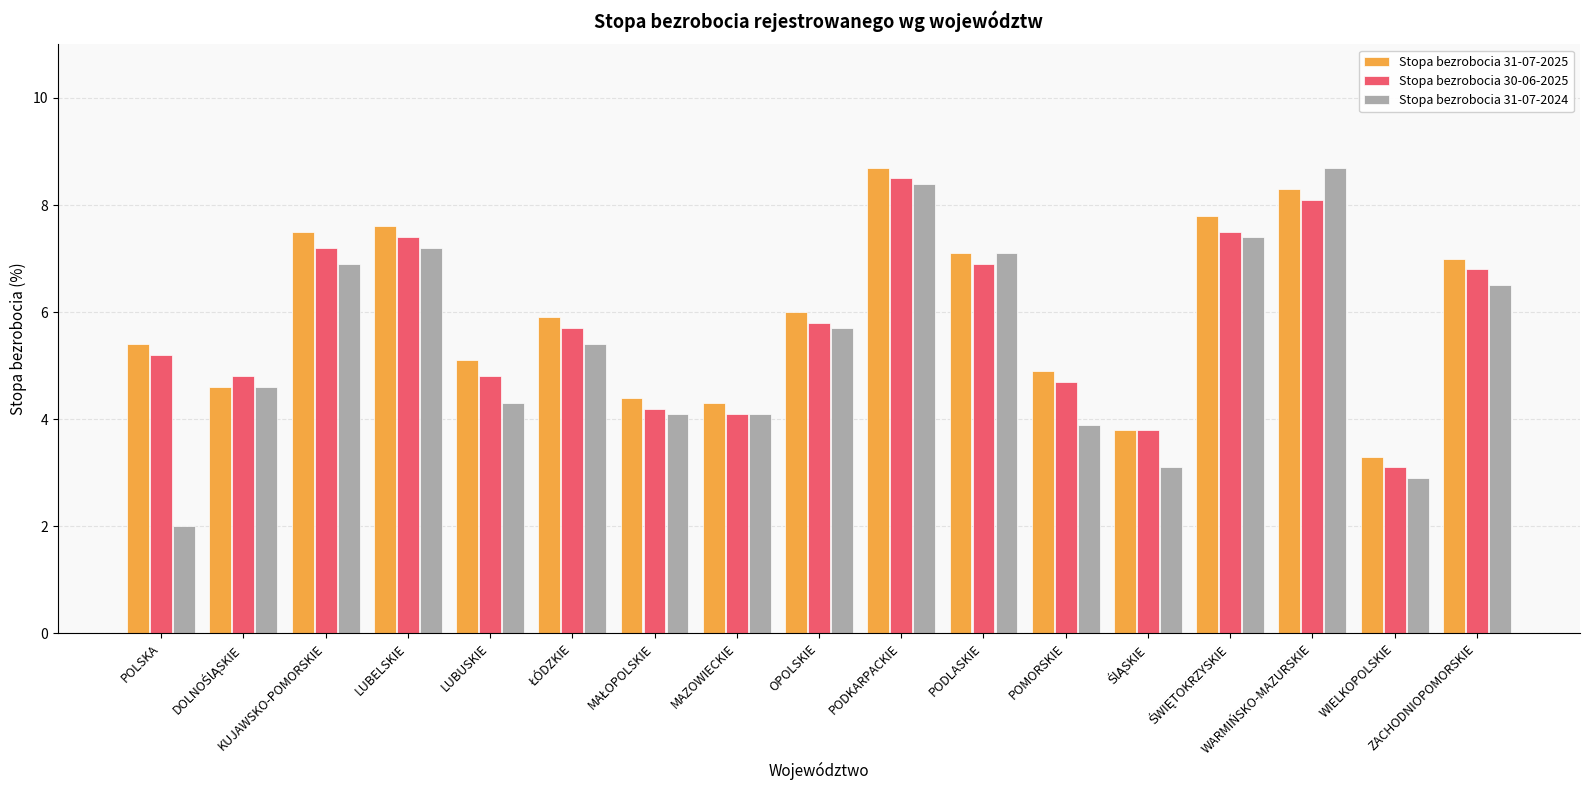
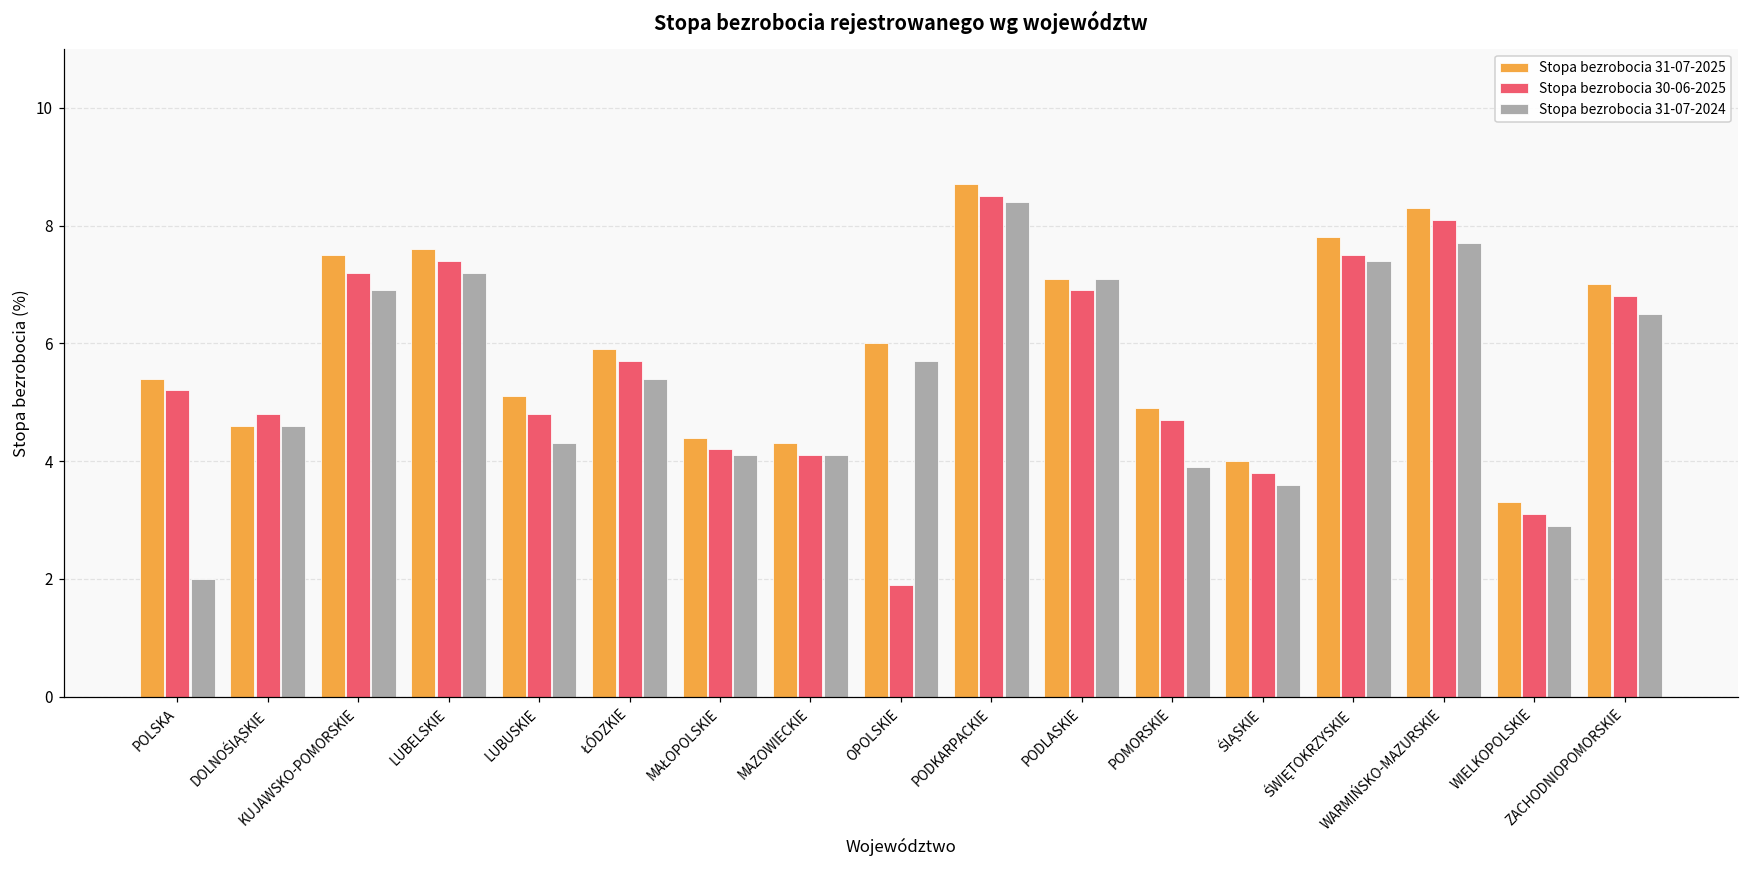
Stopa bezrobocia 30-06-2025, OPOLSKIE: 5.8 -> 1.9
Stopa bezrobocia 31-07-2025, ŚlĄSKIE: 3.8 -> 4.0
Stopa bezrobocia 31-07-2024, ŚlĄSKIE: 3.1 -> 3.6
Stopa bezrobocia 31-07-2024, WARMIŃSKO-MAZURSKIE: 8.7 -> 7.7
